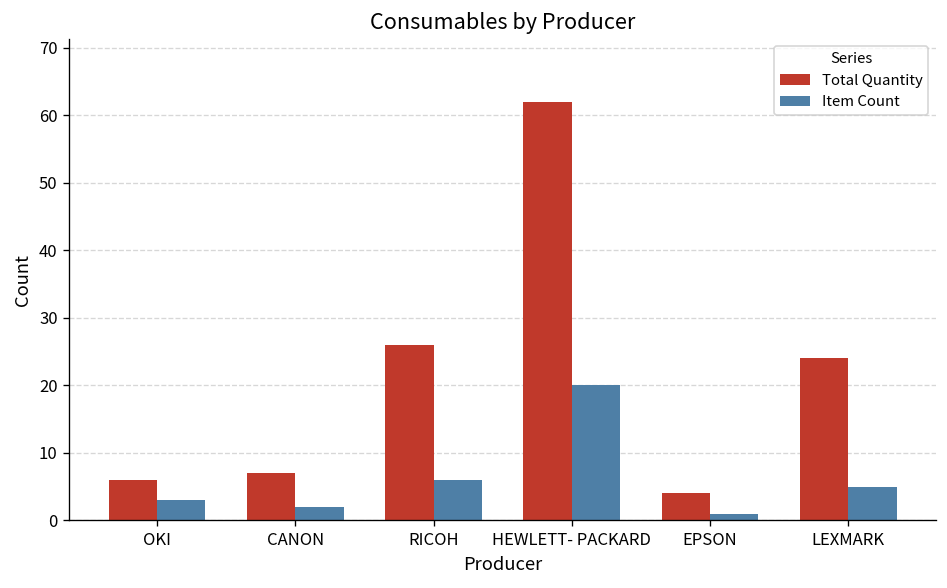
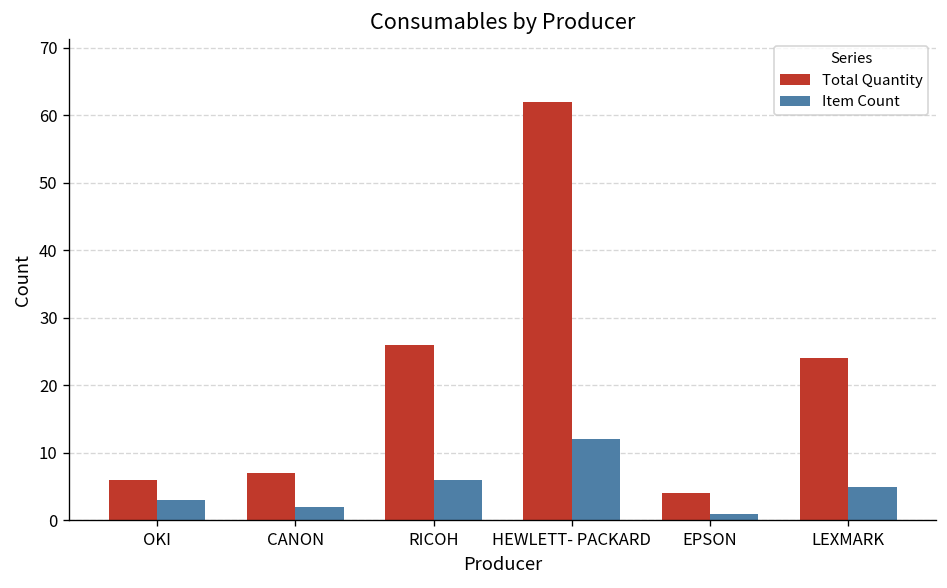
Item Count, HEWLETT- PACKARD: 20 -> 12
